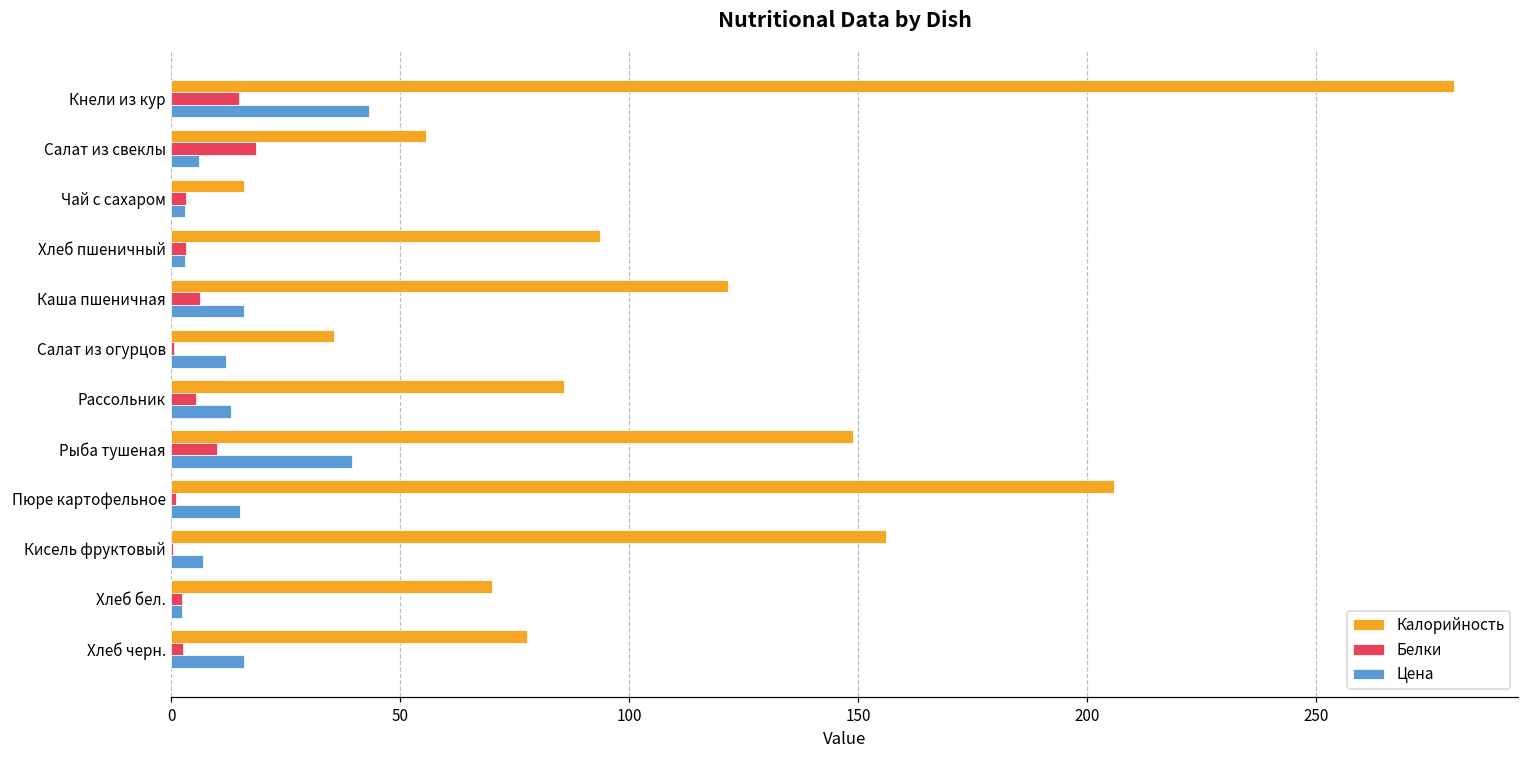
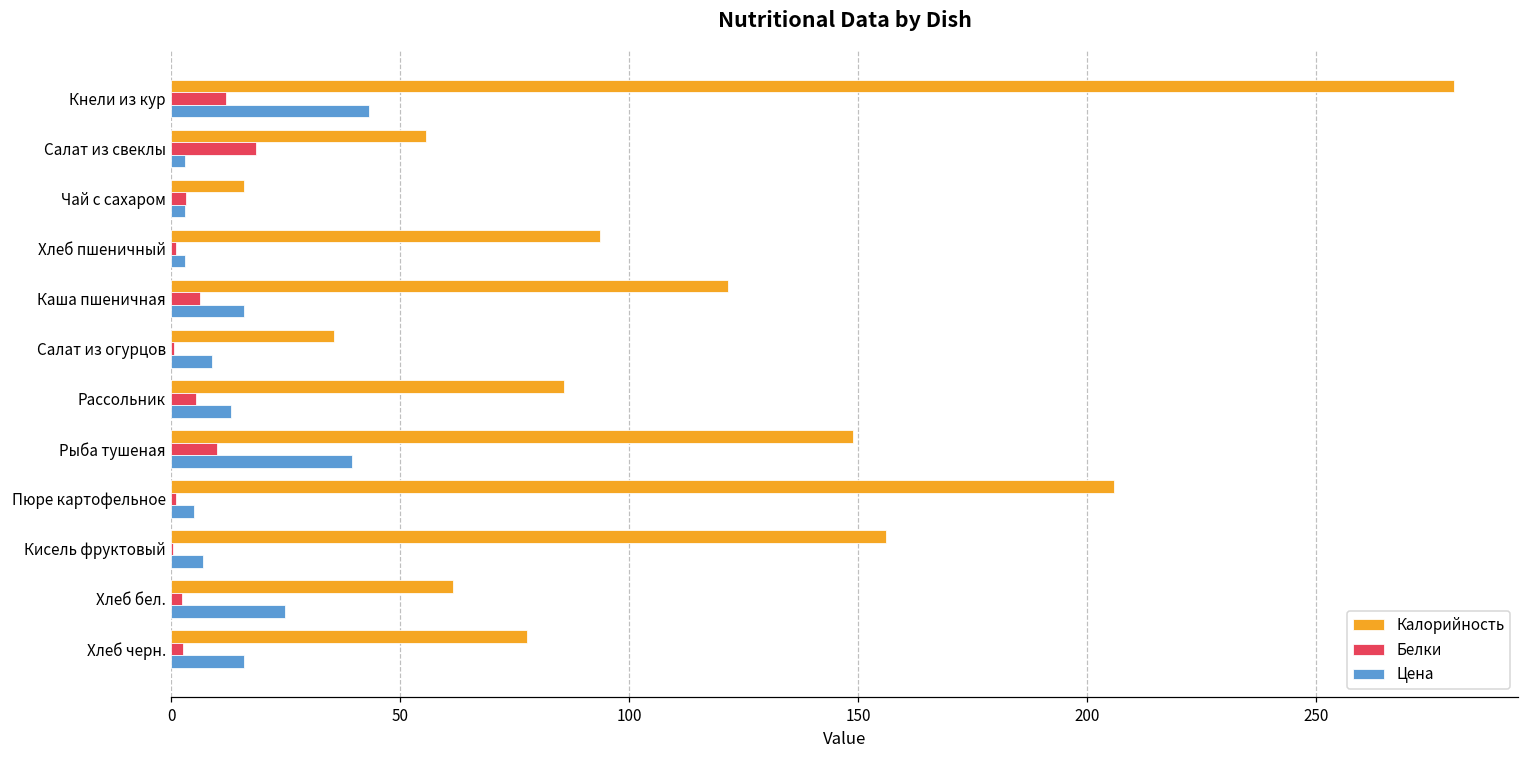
Белки, Кнели из кур: 15 -> 12
Цена, Салат из свеклы: 6 -> 3
Белки, Хлеб пшеничный: 3 -> 1
Цена, Салат из огурцов: 12 -> 9
Цена, Пюре картофельное: 15 -> 5
Калорийность, Хлеб бел.: 70 -> 61
Цена, Хлеб бел.: 2 -> 25
